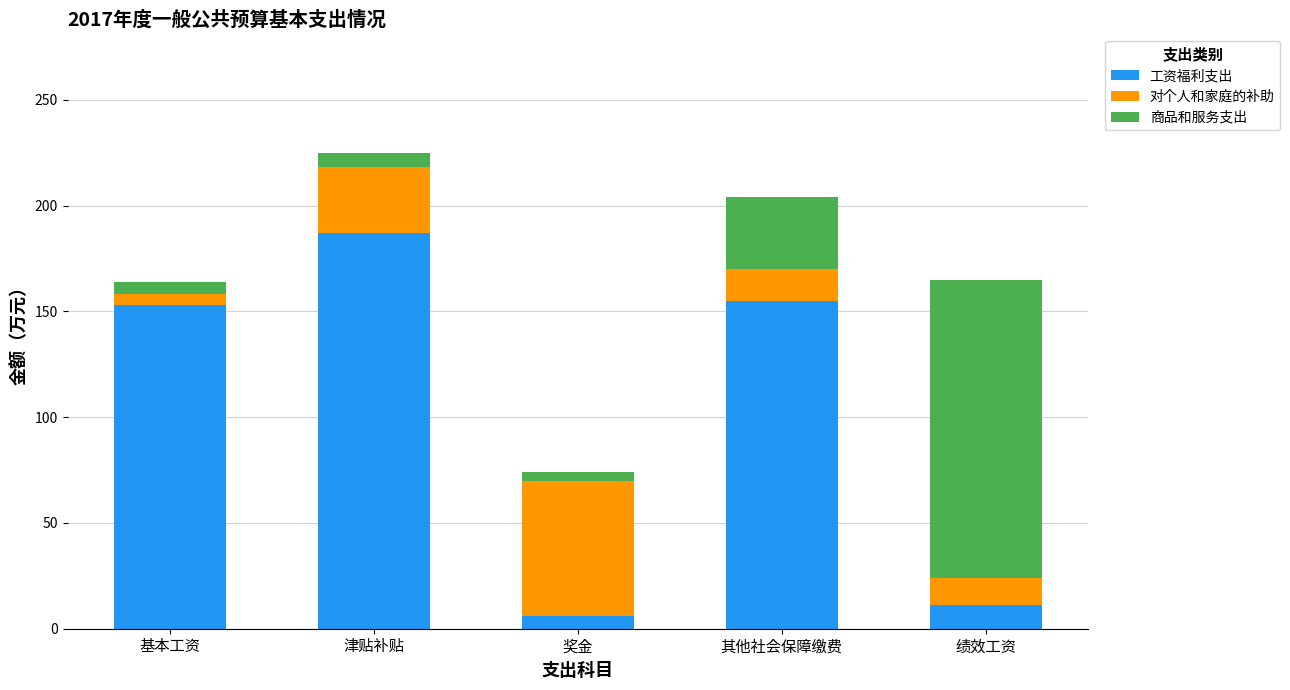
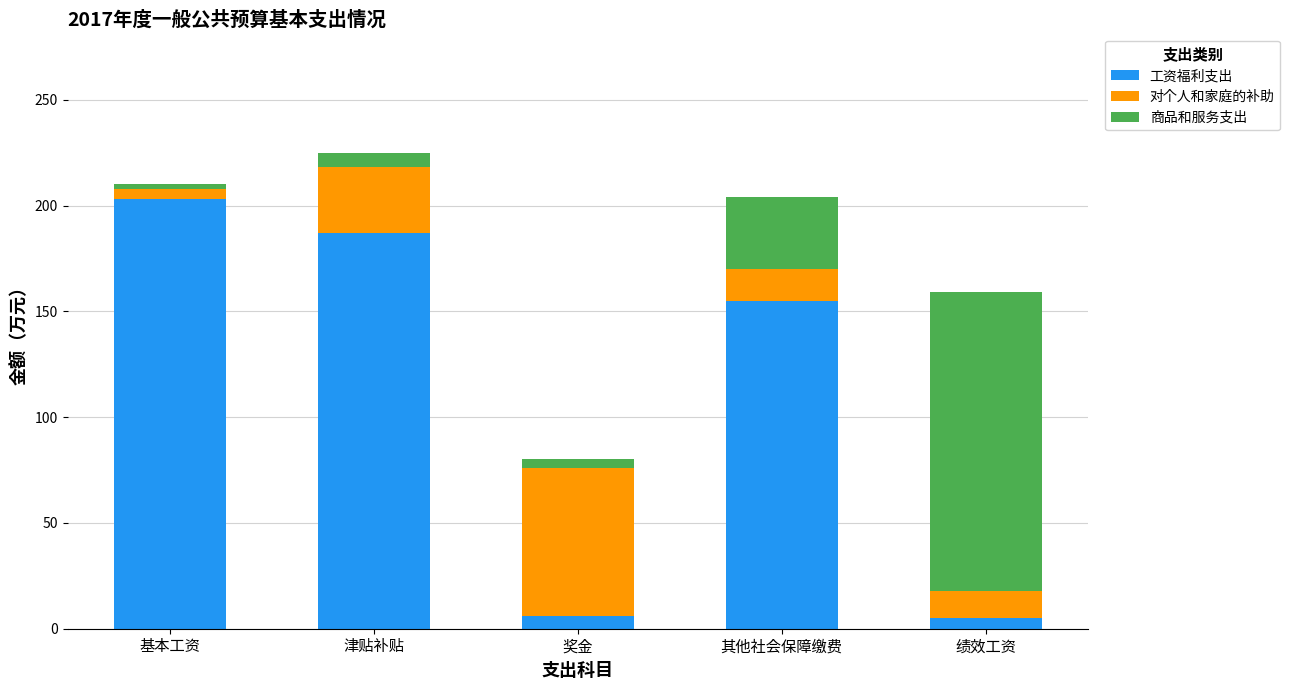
工资福利支出, 基本工资: 153 -> 203
商品和服务支出, 基本工资: 6 -> 2
对个人和家庭的补助, 奖金: 64 -> 70
工资福利支出, 绩效工资: 11 -> 5
